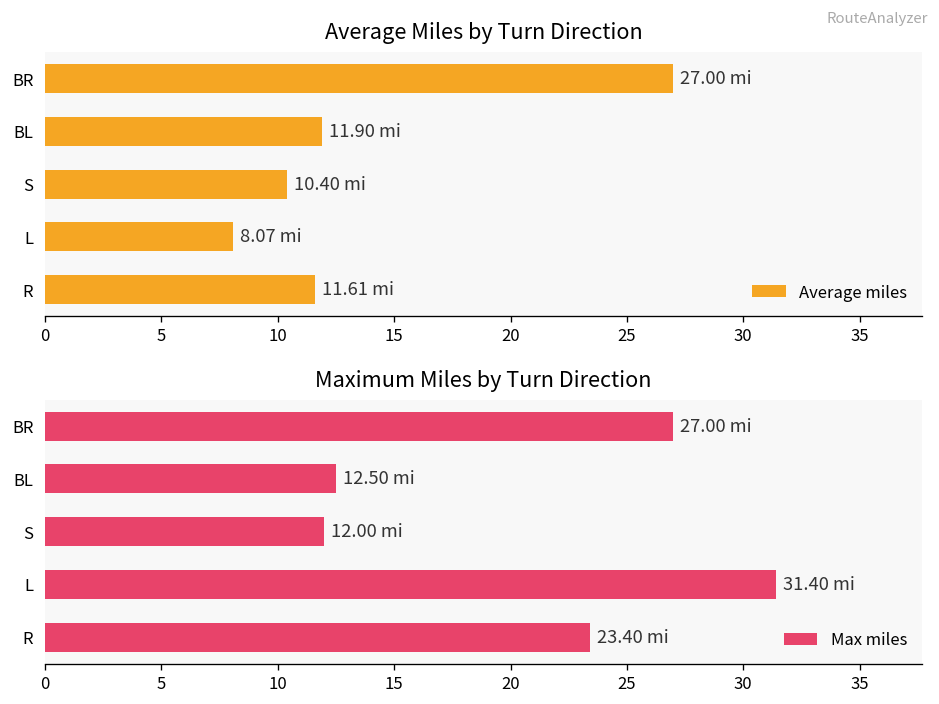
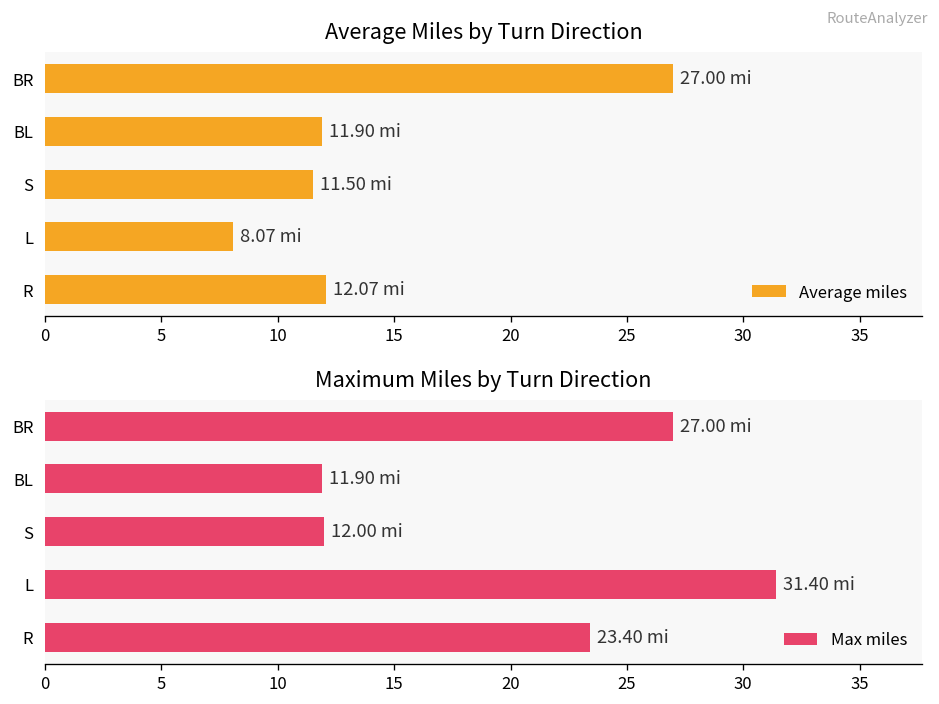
Average Miles by Turn Direction, S: 10.40 -> 11.50
Average Miles by Turn Direction, R: 11.61 -> 12.07
Maximum Miles by Turn Direction, BL: 12.50 -> 11.90
